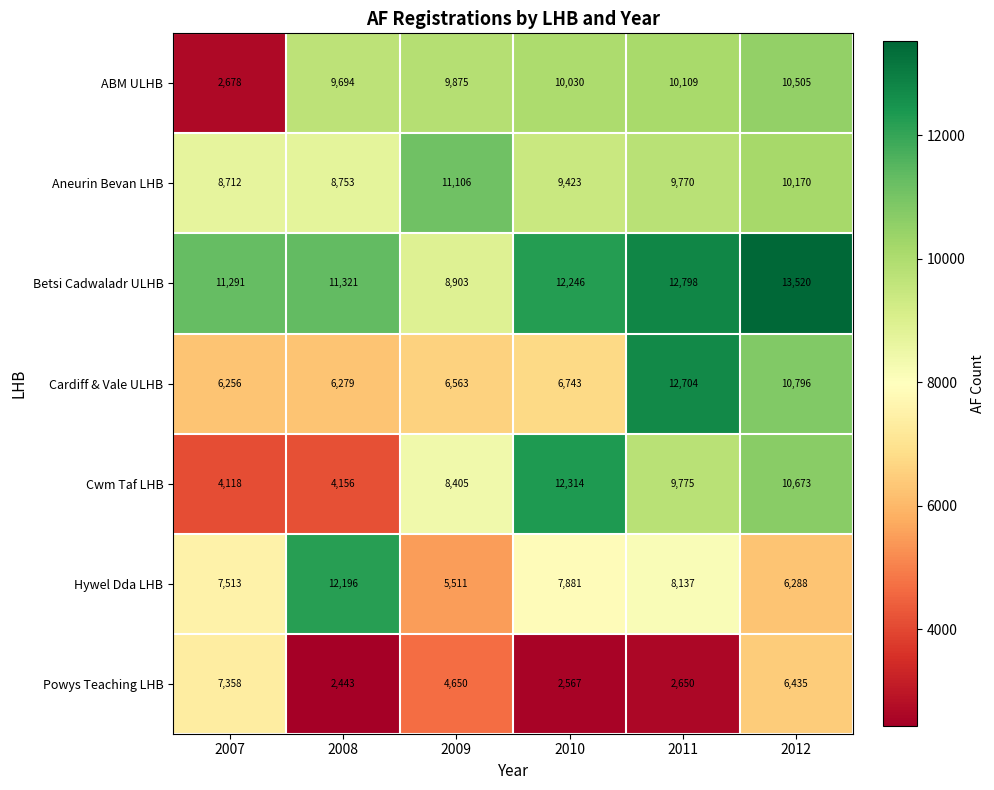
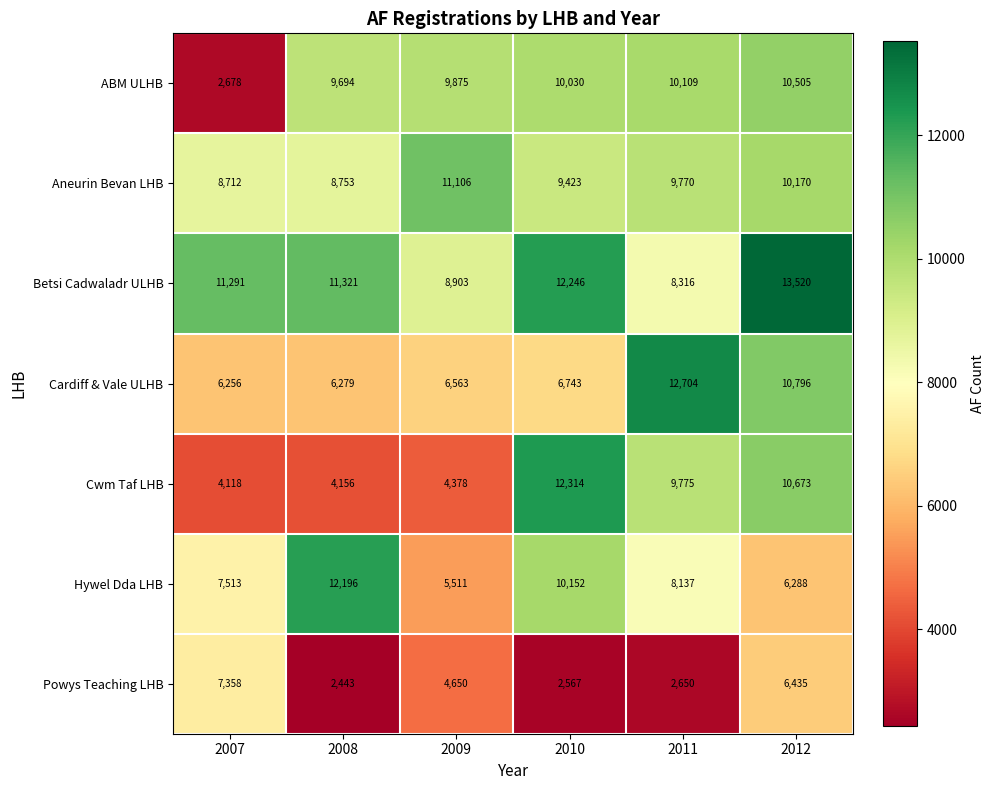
Betsi Cadwaladr ULHB, 2011: 12,798 -> 8,316
Cwm Taf LHB, 2009: 8,405 -> 4,378
Hywel Dda LHB, 2010: 7,881 -> 10,152
